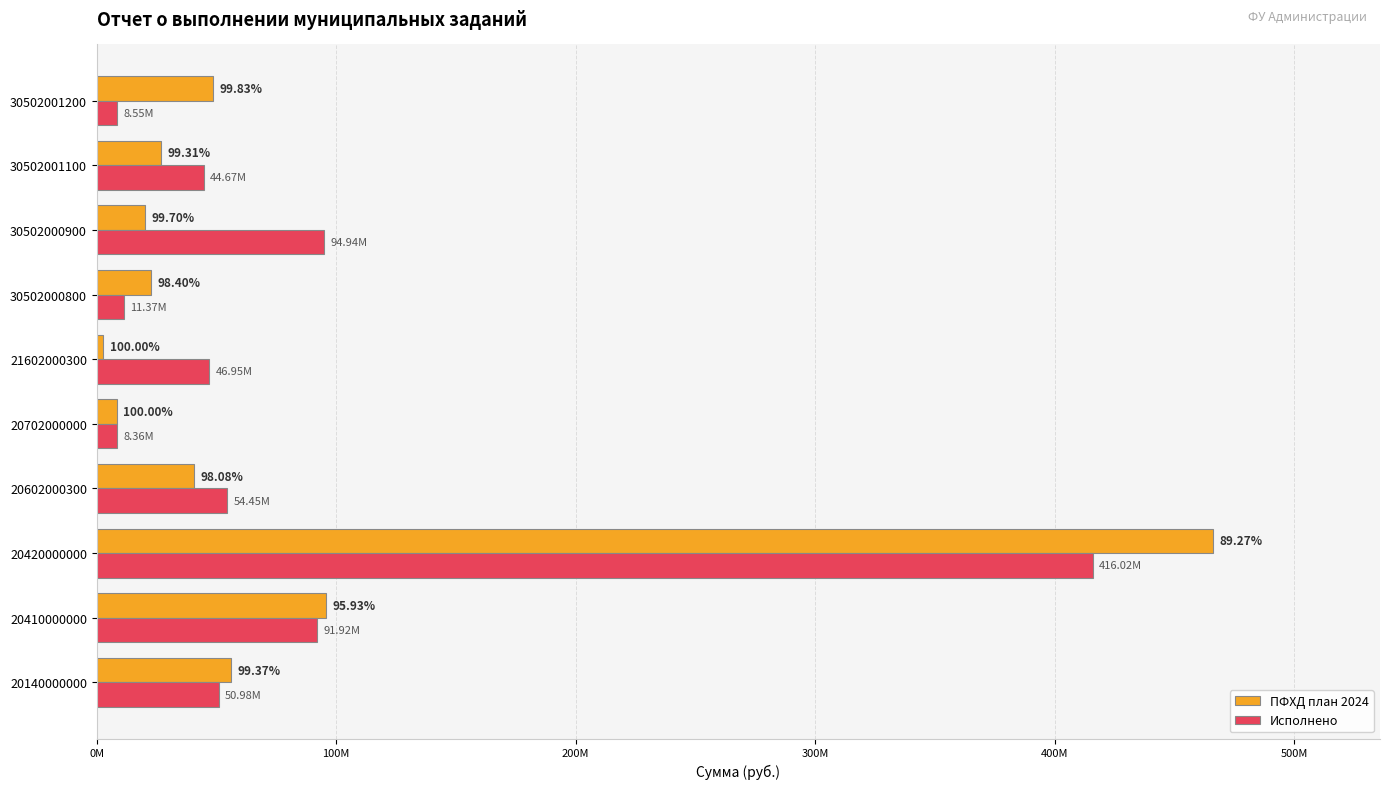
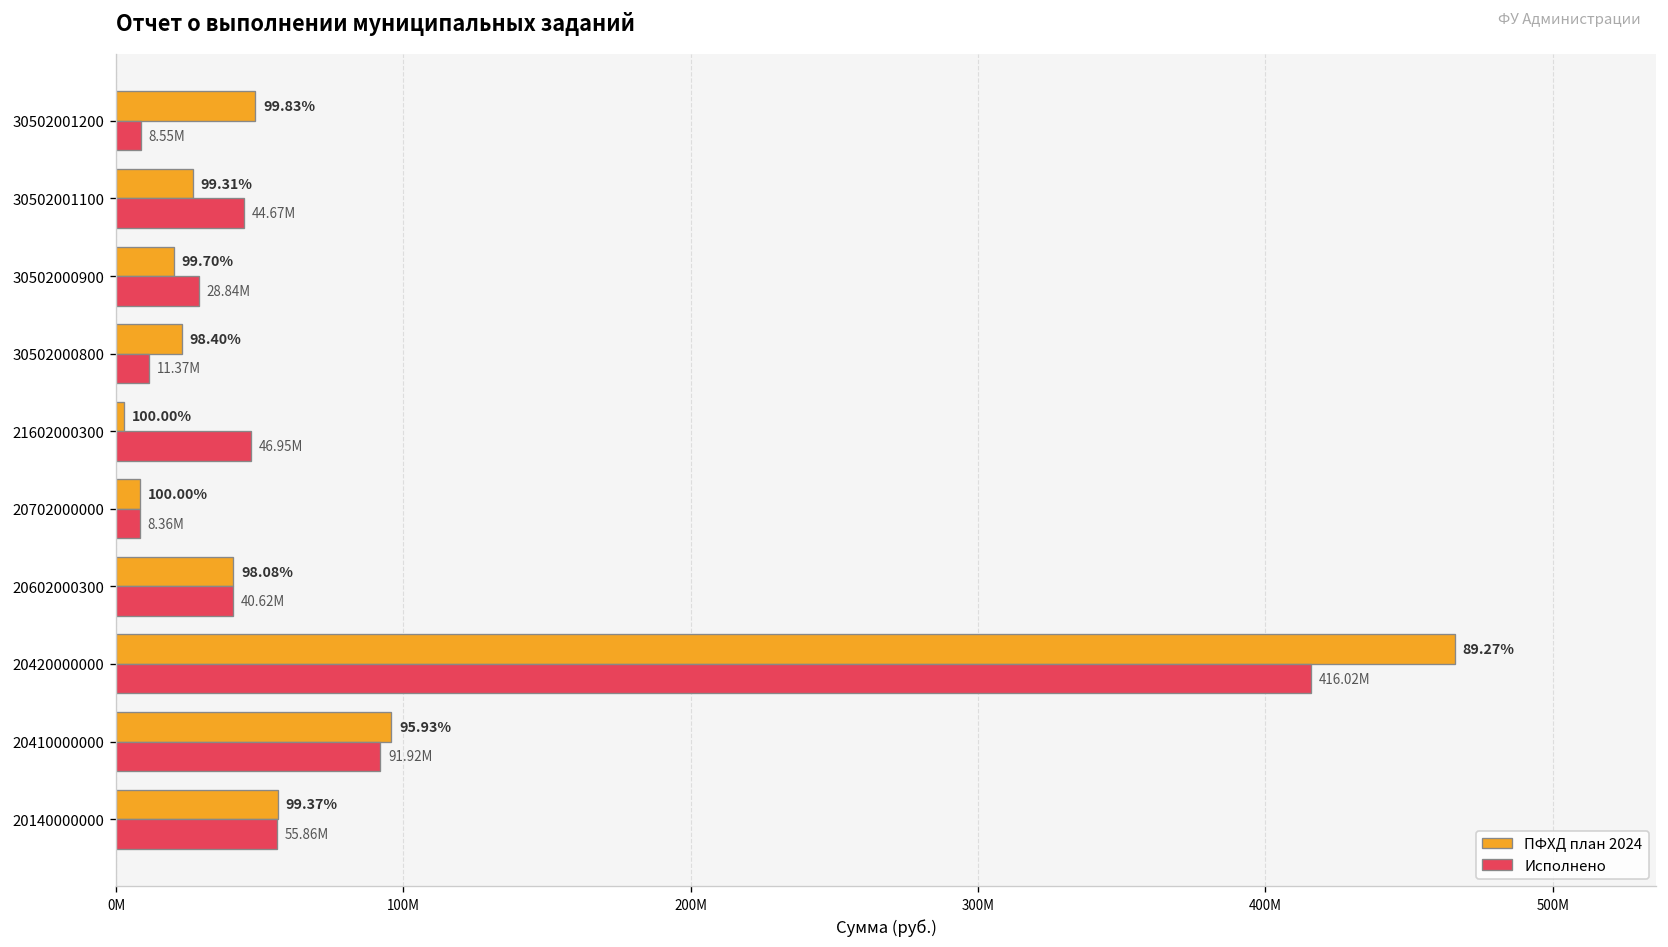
Исполнено, 30502000900: 94.94M -> 28.84M
Исполнено, 20602000300: 54.45M -> 40.62M
Исполнено, 20140000000: 50.98M -> 55.86M
